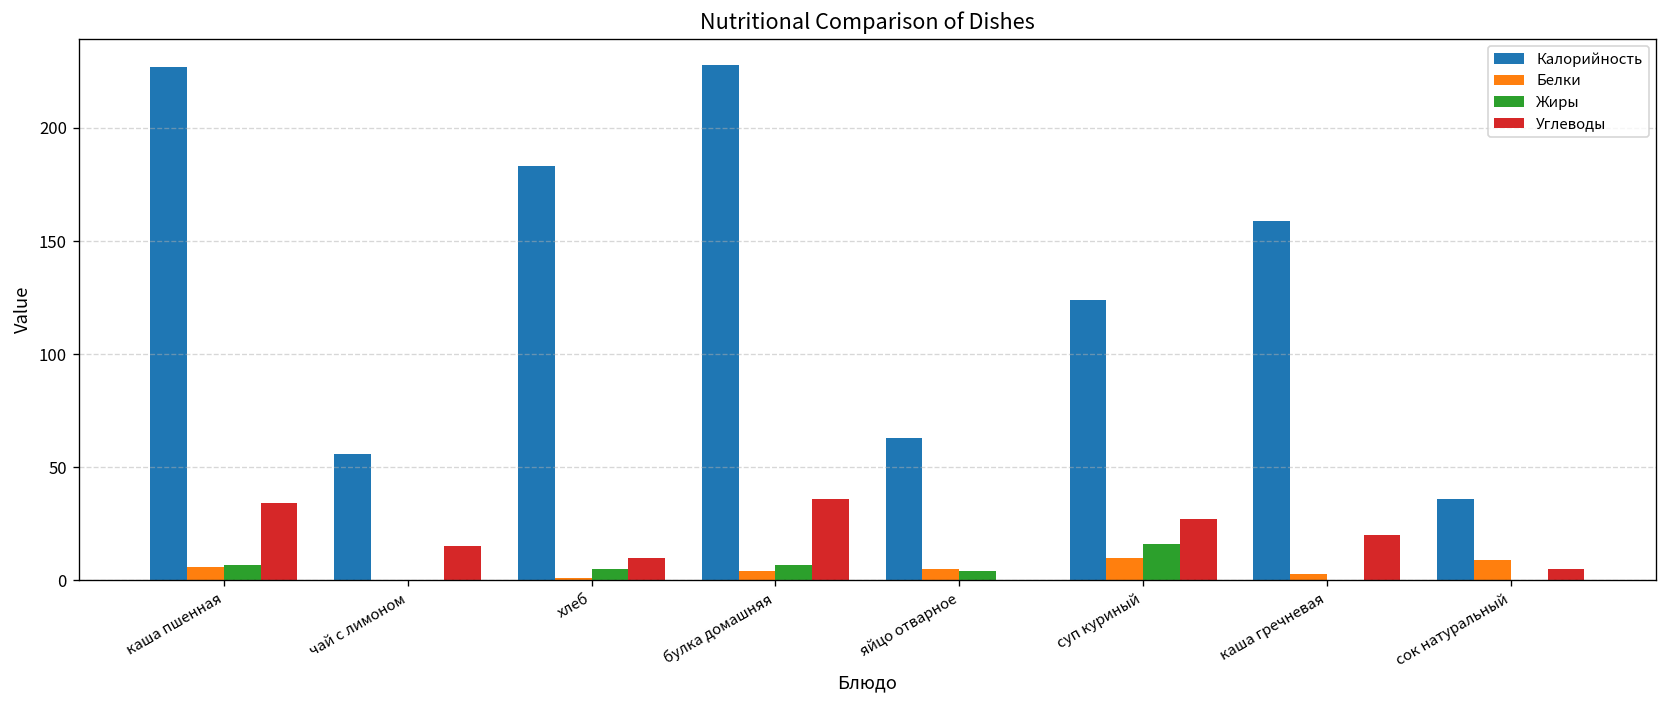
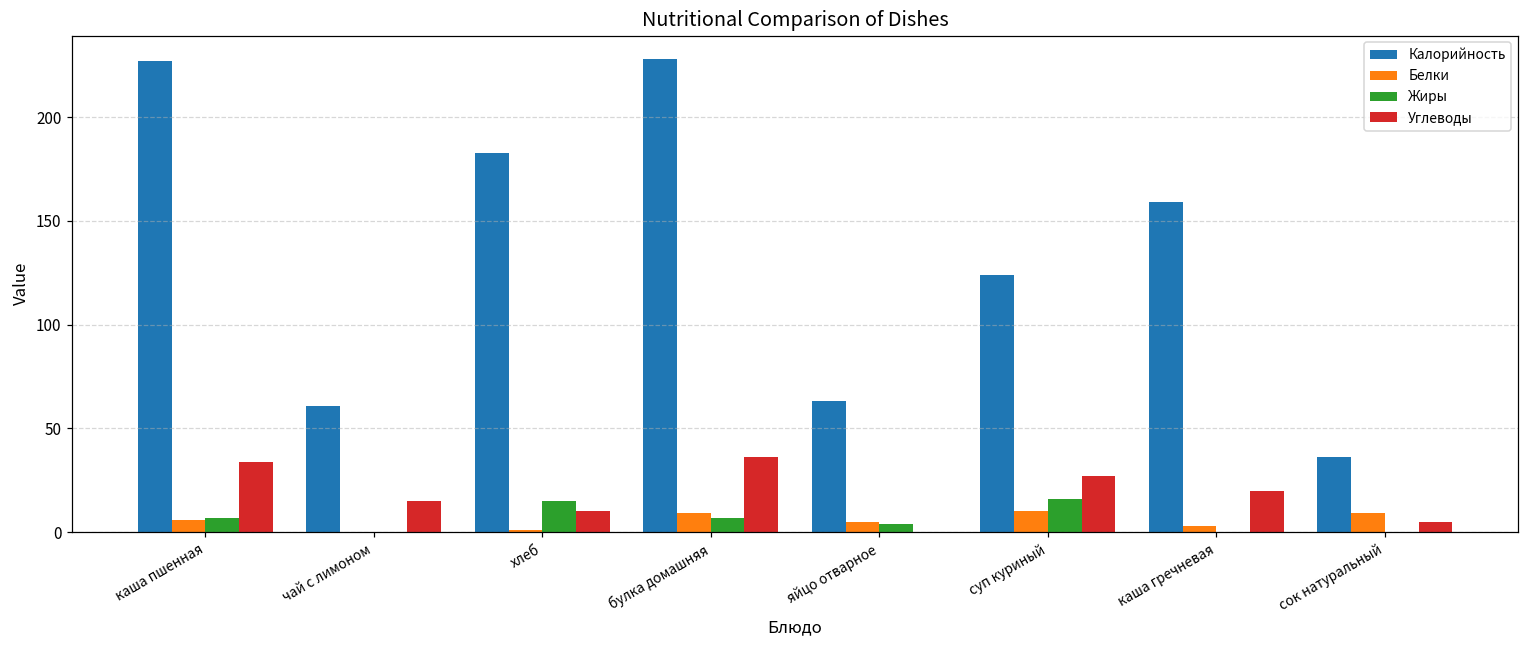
Калорийность, чай с лимоном: 56 -> 61
Жиры, хлеб: 5 -> 15
Белки, булка домашняя: 4 -> 9
